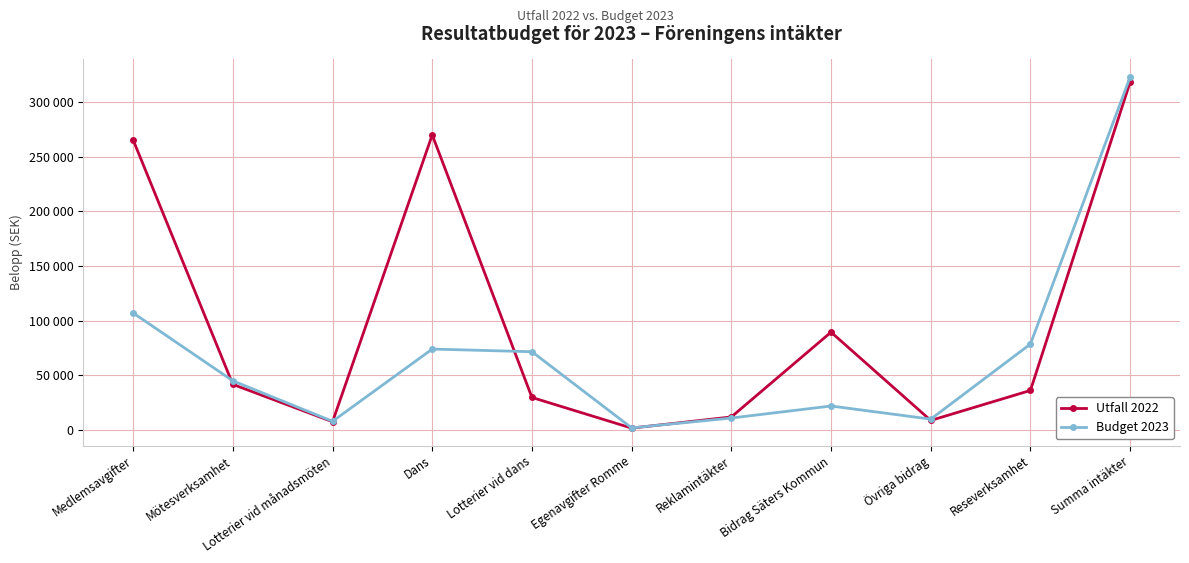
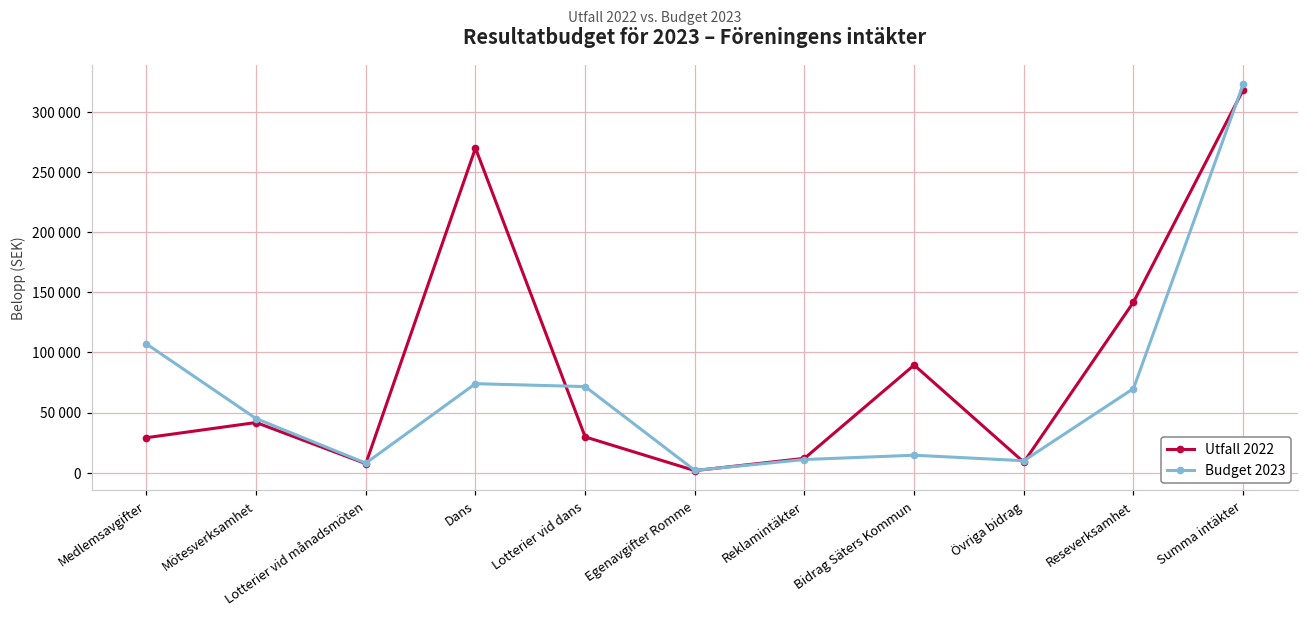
Utfall 2022, Medlemsavgifter: 265000 -> 29000
Budget 2023, Bidrag Säters Kommun: 22000 -> 15000
Utfall 2022, Reseverksamhet: 36000 -> 142000
Budget 2023, Reseverksamhet: 79000 -> 70000
